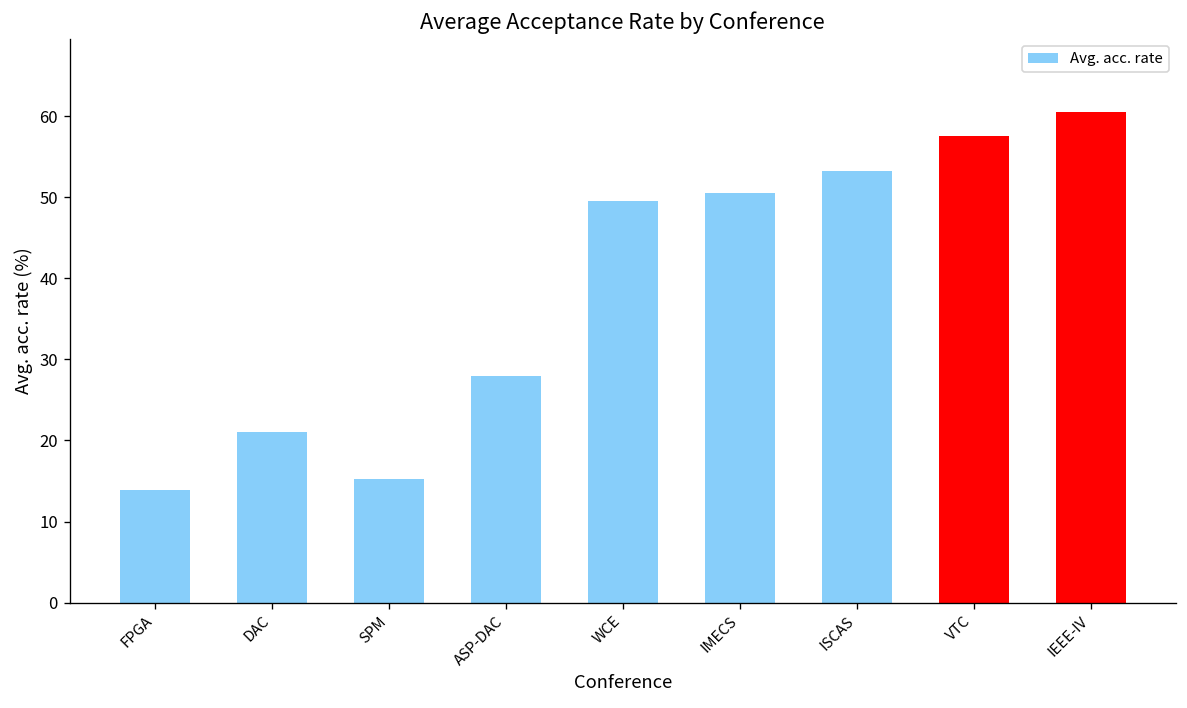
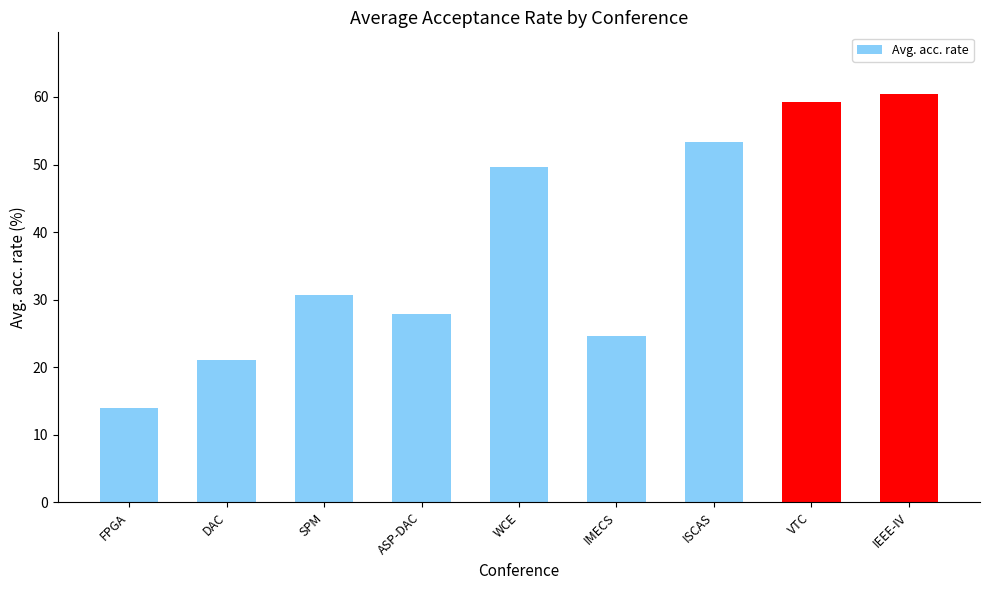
SPM: 15 -> 31
IMECS: 51 -> 25
VTC: 58 -> 59
